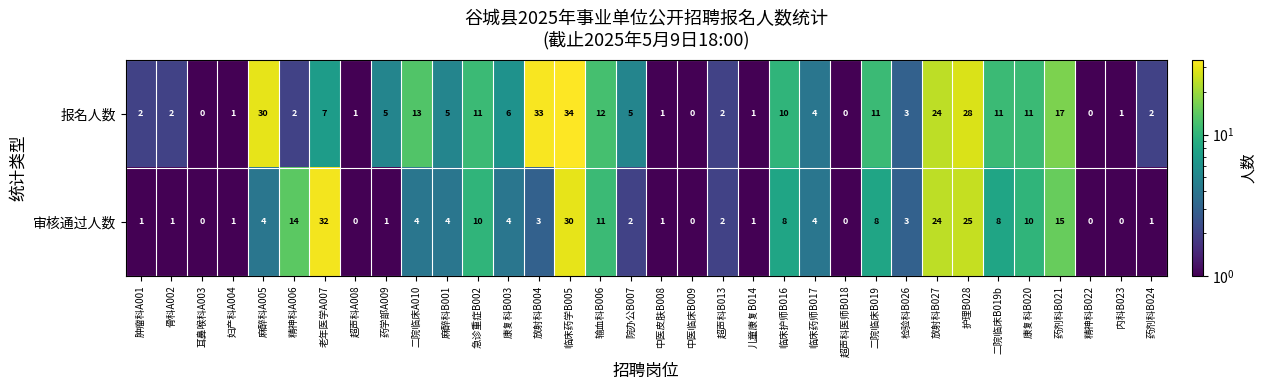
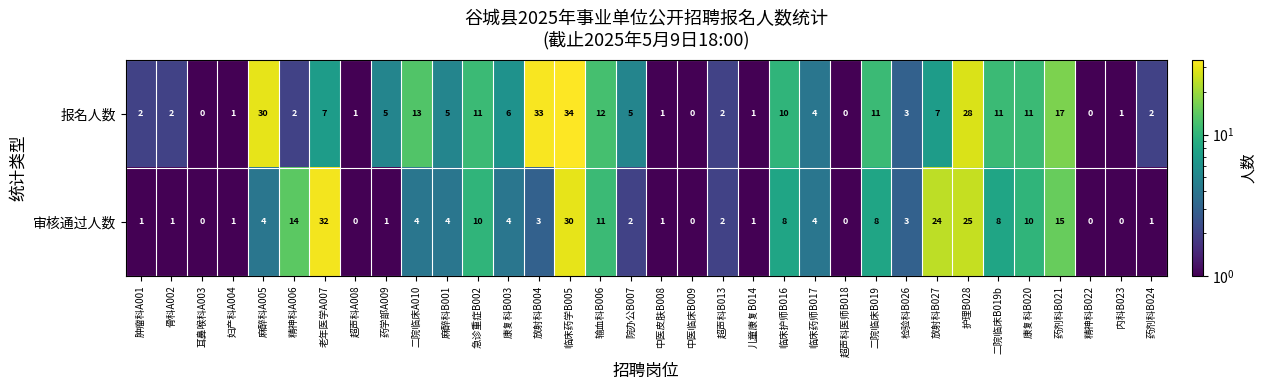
报名人数, 放射科B027: 24 -> 7
